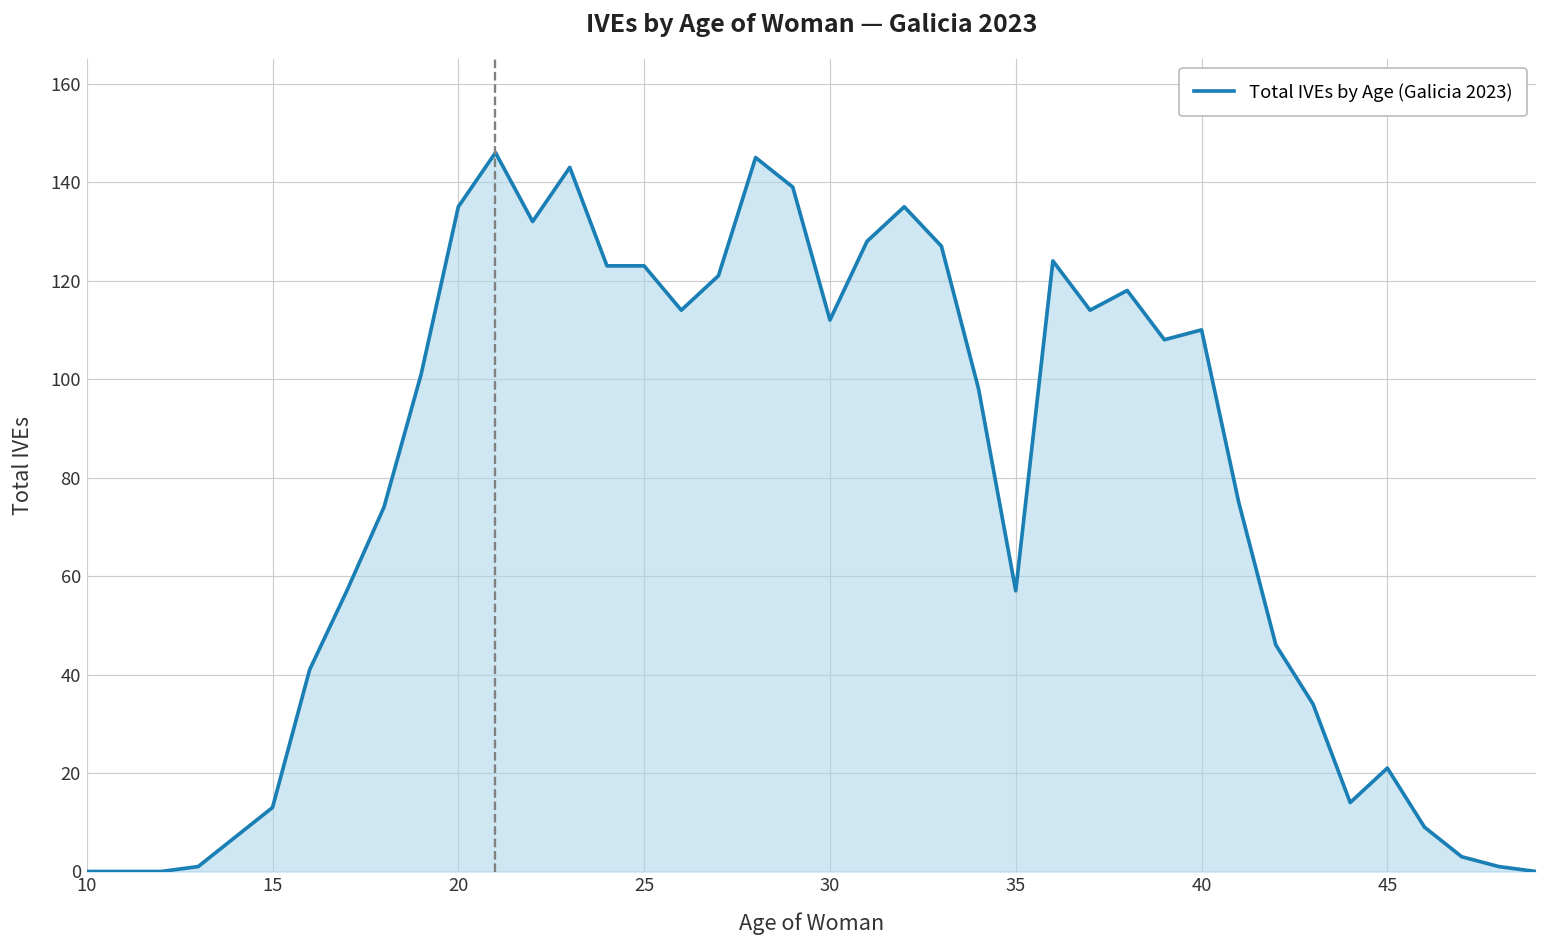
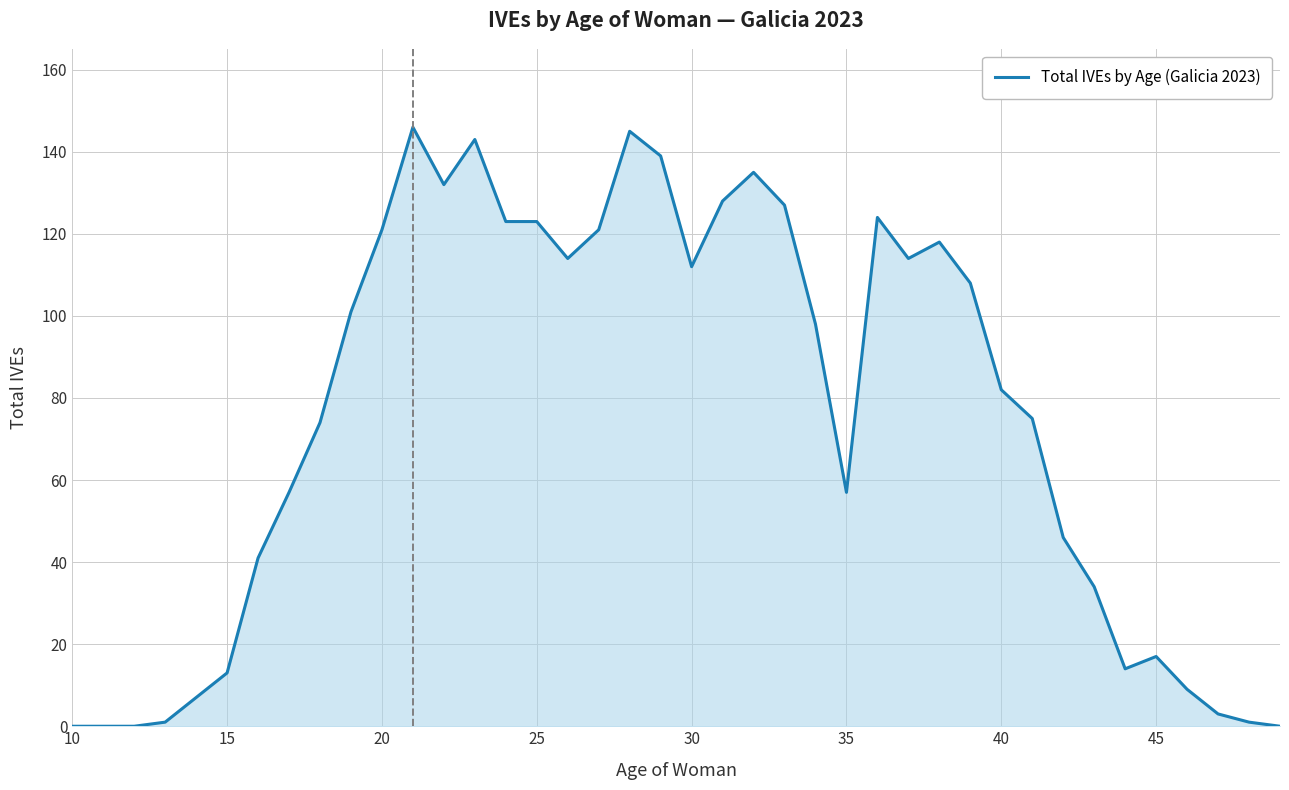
20: 135 -> 121
40: 110 -> 82
45: 21 -> 17
